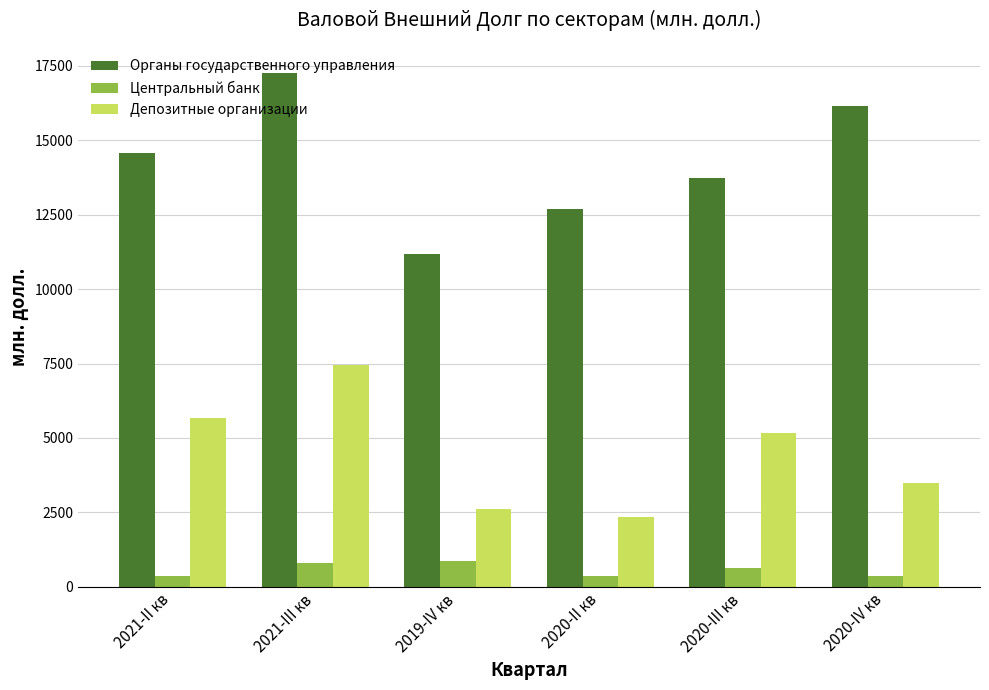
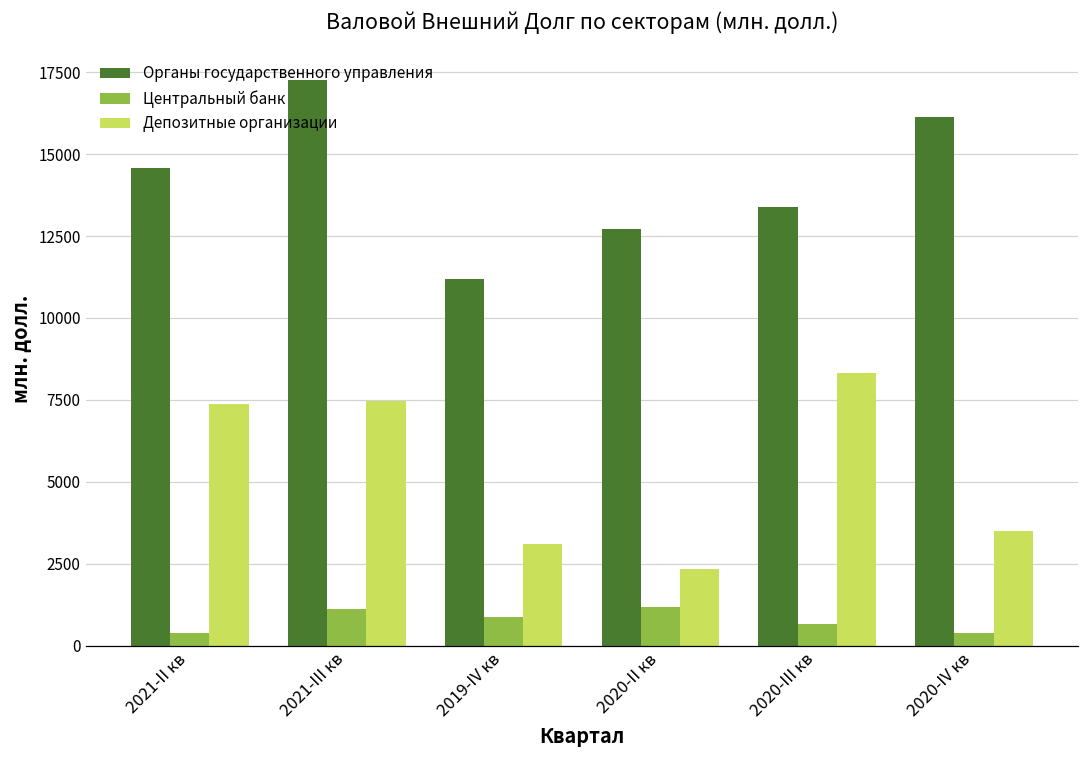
Депозитные организации, 2021-II кв: 5700 -> 7400
Центральный банк, 2021-III кв: 800 -> 1100
Депозитные организации, 2019-IV кв: 2600 -> 3100
Центральный банк, 2020-II кв: 400 -> 1200
Органы государственного управления, 2020-III кв: 13700 -> 13400
Депозитные организации, 2020-III кв: 5200 -> 8300
